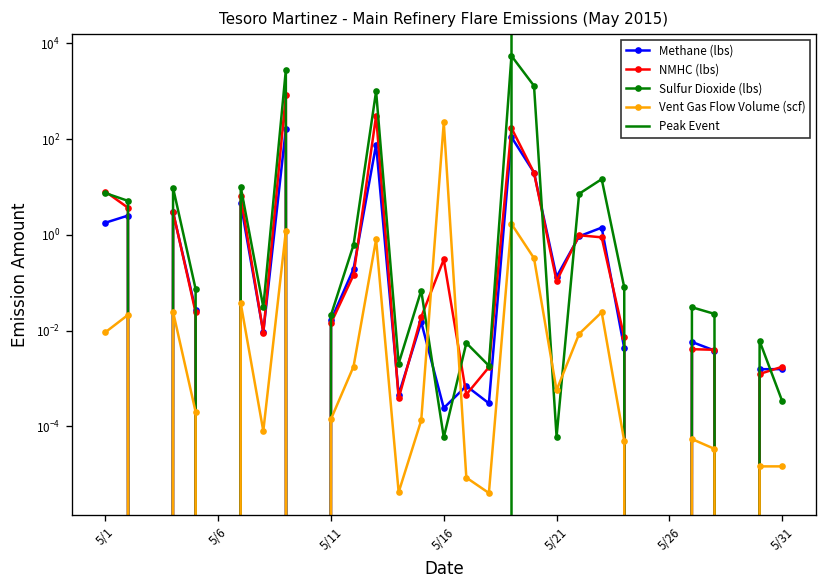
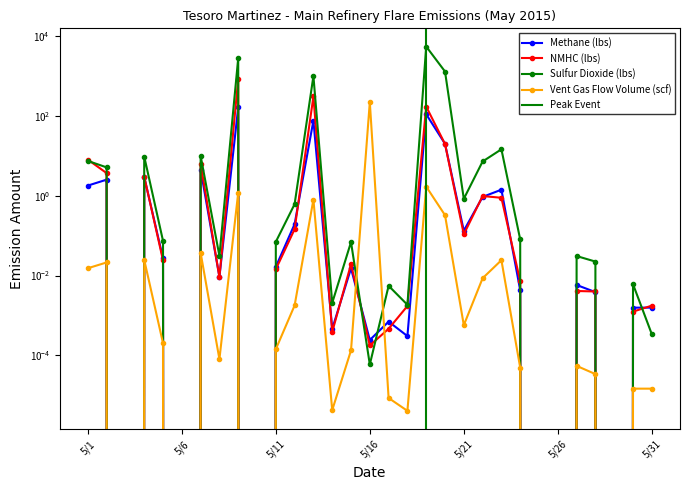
Vent Gas Flow Volume (scf), 5/1: 0.009 -> 0.015
Sulfur Dioxide (lbs), 5/11: 0.02 -> 0.07
NMHC (lbs), 5/16: 0.3 -> 0.0002
Sulfur Dioxide (lbs), 5/21: 0.00006 -> 0.8
